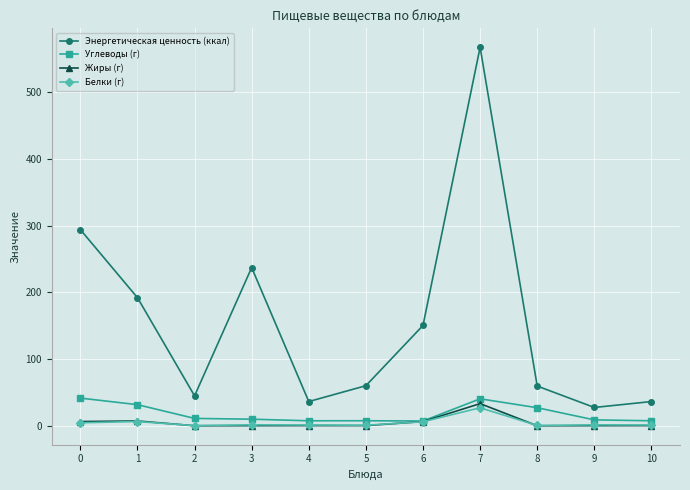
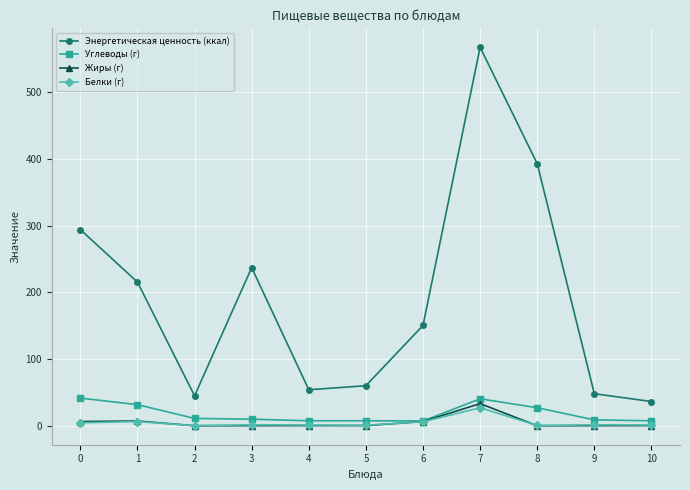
Энергетическая ценность (ккал), 1: 190 -> 220
Энергетическая ценность (ккал), 4: 40 -> 50
Энергетическая ценность (ккал), 8: 60 -> 390
Энергетическая ценность (ккал), 9: 30 -> 50
